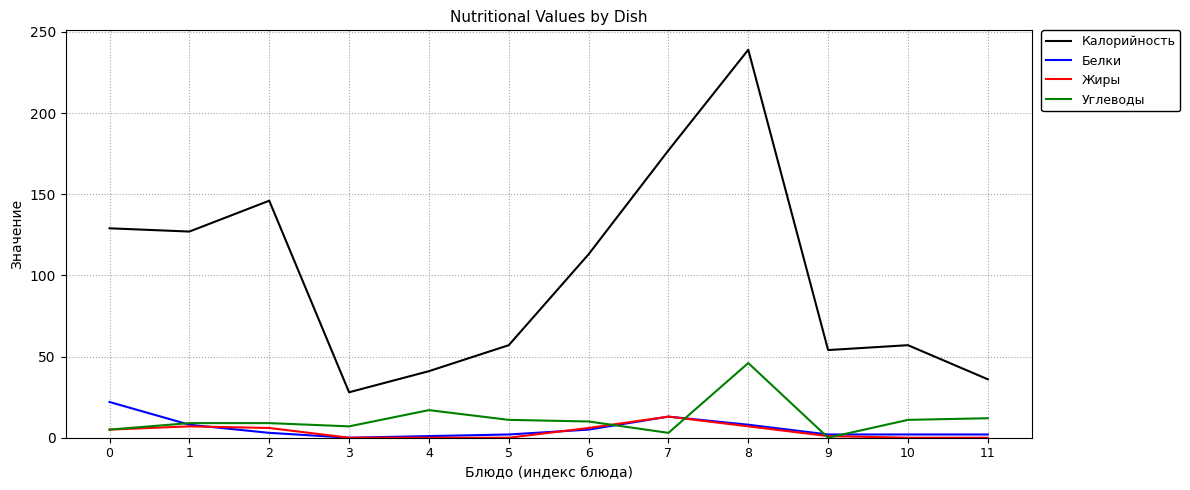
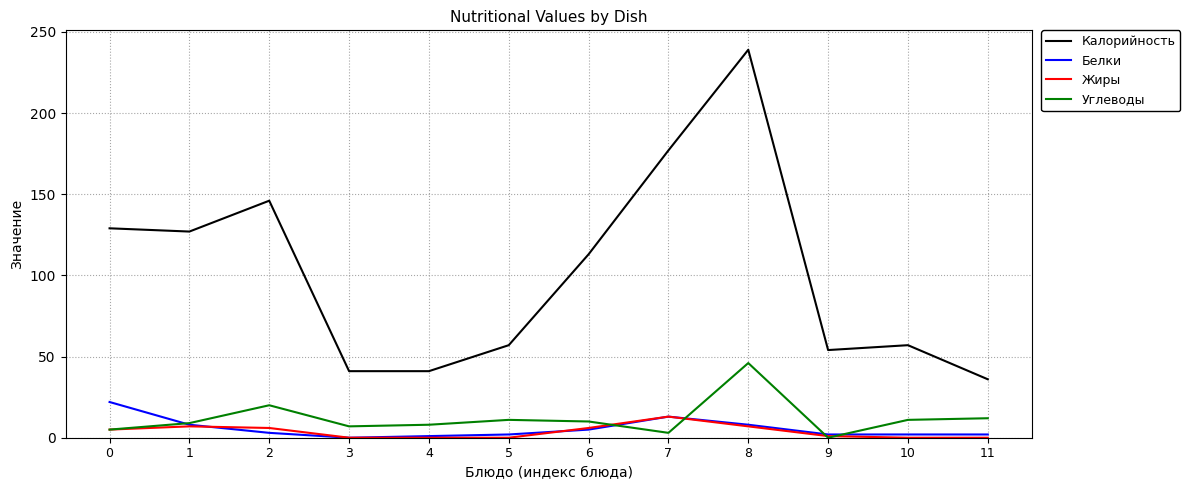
Углеводы, 2: 9 -> 20
Калорийность, 3: 28 -> 41
Углеводы, 4: 17 -> 8
